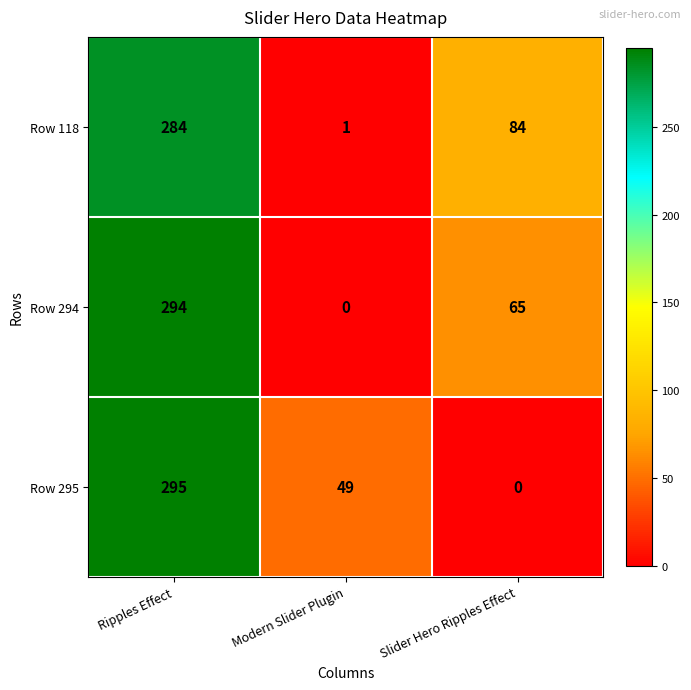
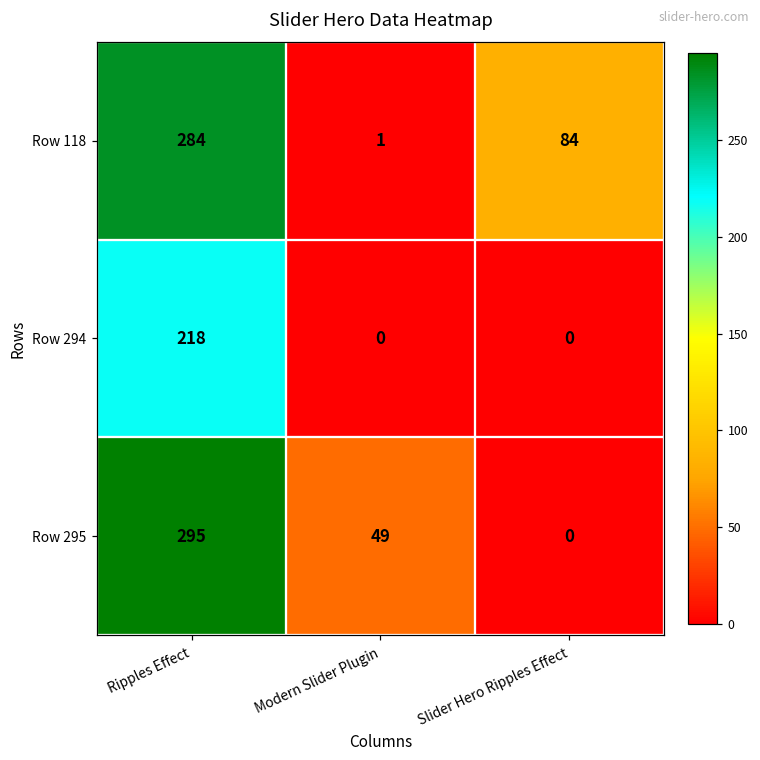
Row 294, Ripples Effect: 294 -> 218
Row 294, Slider Hero Ripples Effect: 65 -> 0
